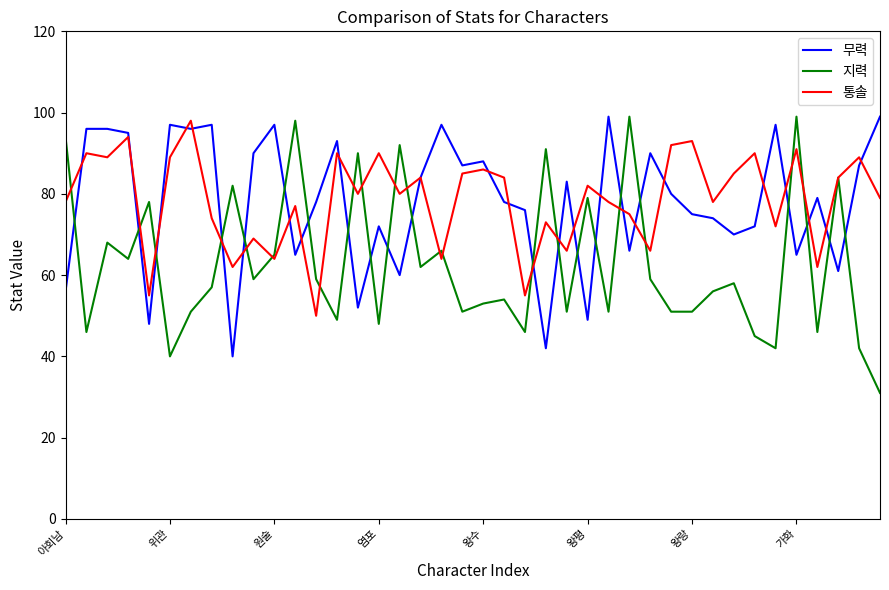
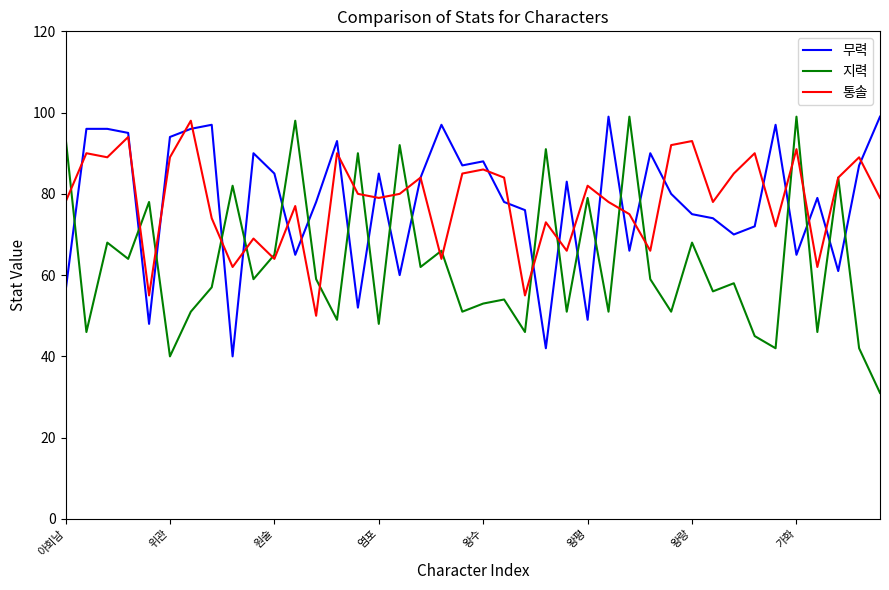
무력, 위관: 97 -> 94
무력, 원술: 97 -> 85
무력, 염포: 72 -> 85
통솔, 염포: 90 -> 79
지력, 왕랑: 51 -> 68
